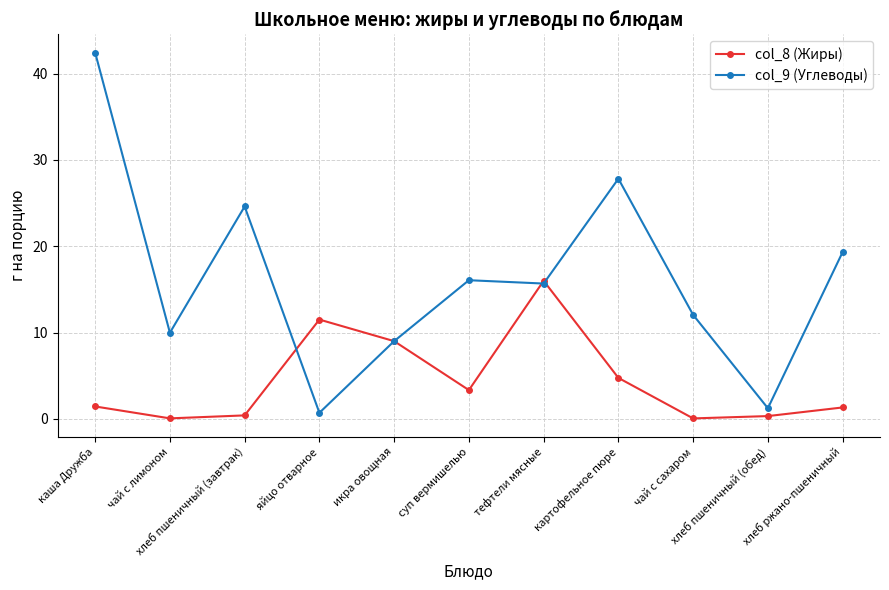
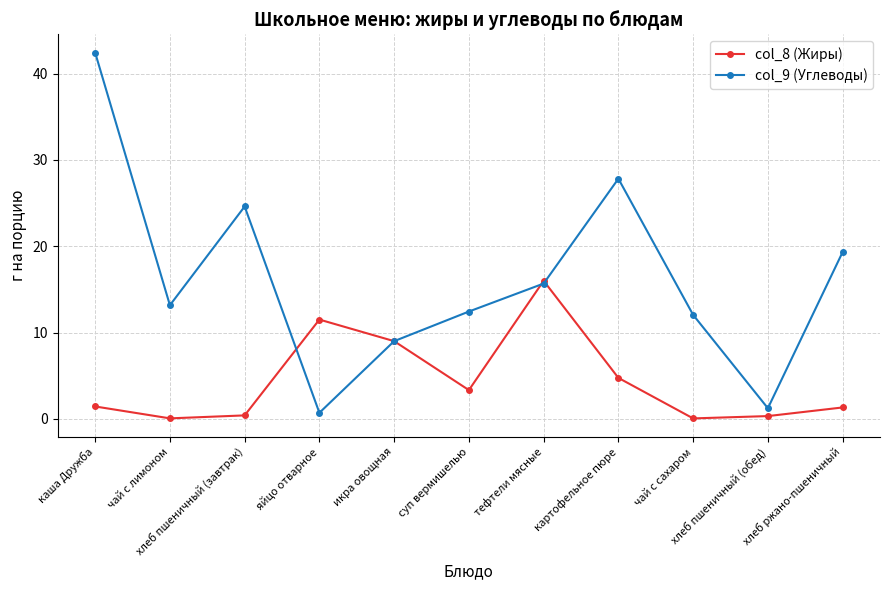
col_9 (Углеводы), чай с лимоном: 10 -> 13
col_9 (Углеводы), суп вермишелью: 16 -> 12
